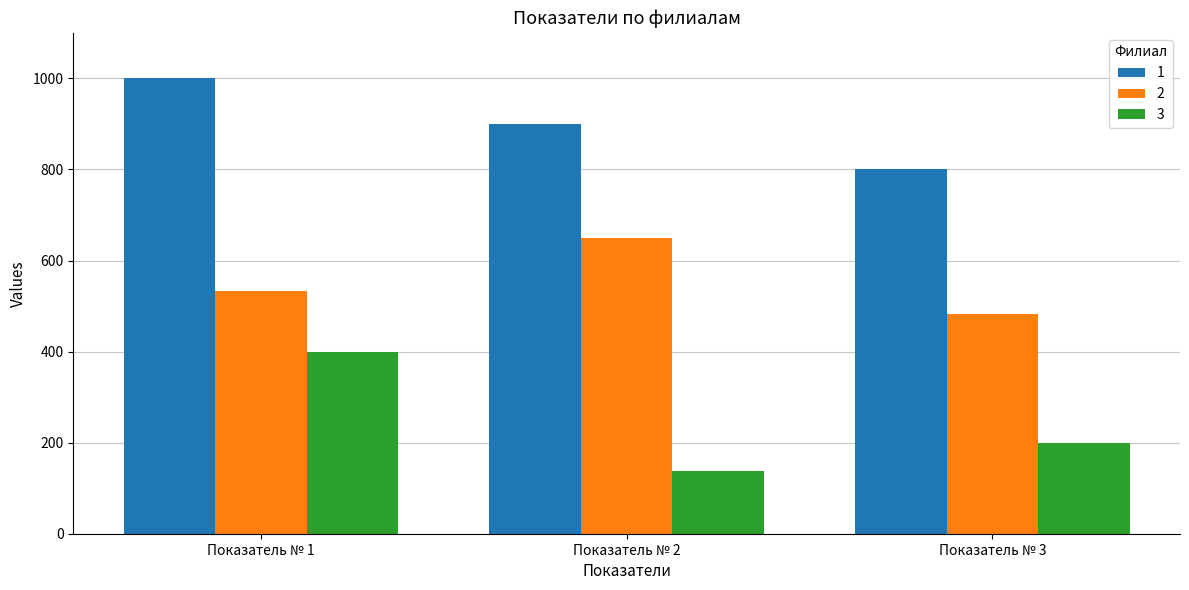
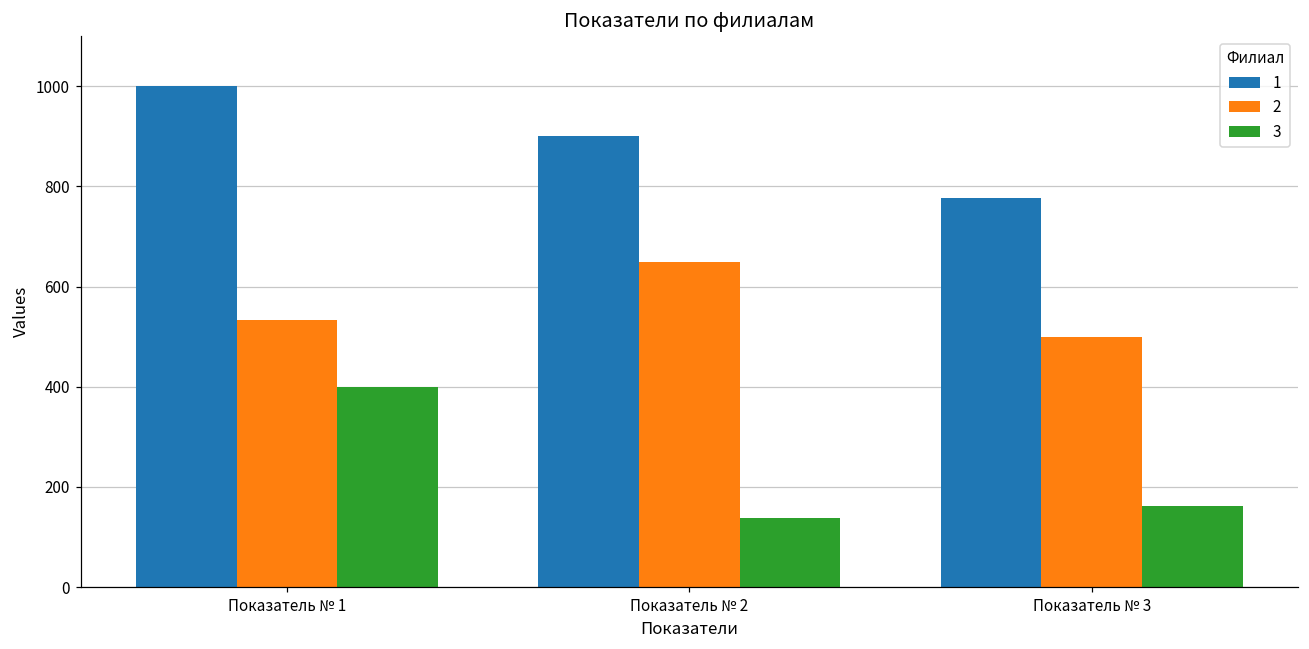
1, Показатель № 3: 800 -> 780
2, Показатель № 3: 480 -> 500
3, Показатель № 3: 200 -> 160
